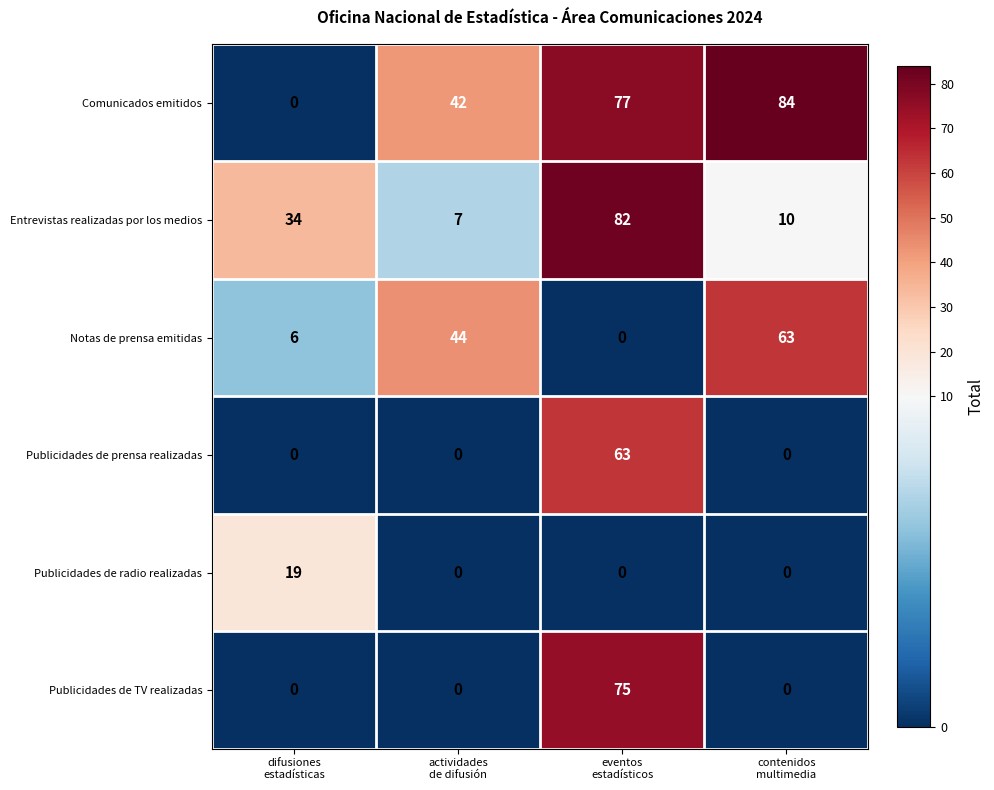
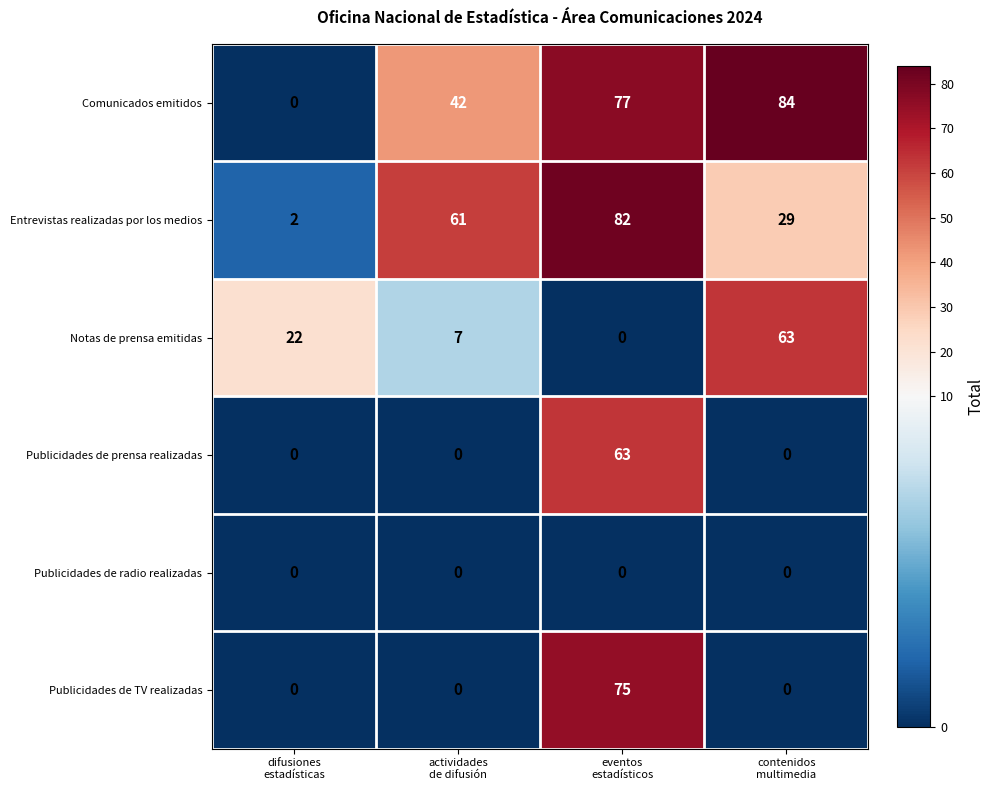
Entrevistas realizadas por los medios, difusiones estadísticas: 34 -> 2
Entrevistas realizadas por los medios, actividades de difusión: 7 -> 61
Entrevistas realizadas por los medios, contenidos multimedia: 10 -> 29
Notas de prensa emitidas, difusiones estadísticas: 6 -> 22
Notas de prensa emitidas, actividades de difusión: 44 -> 7
Publicidades de radio realizadas, difusiones estadísticas: 19 -> 0
